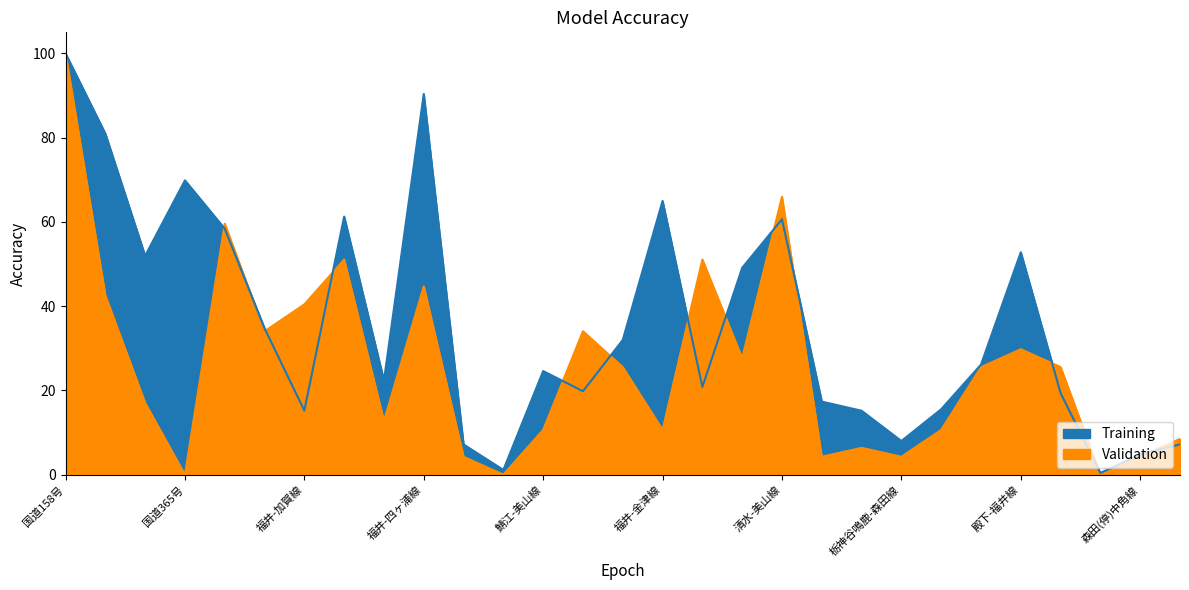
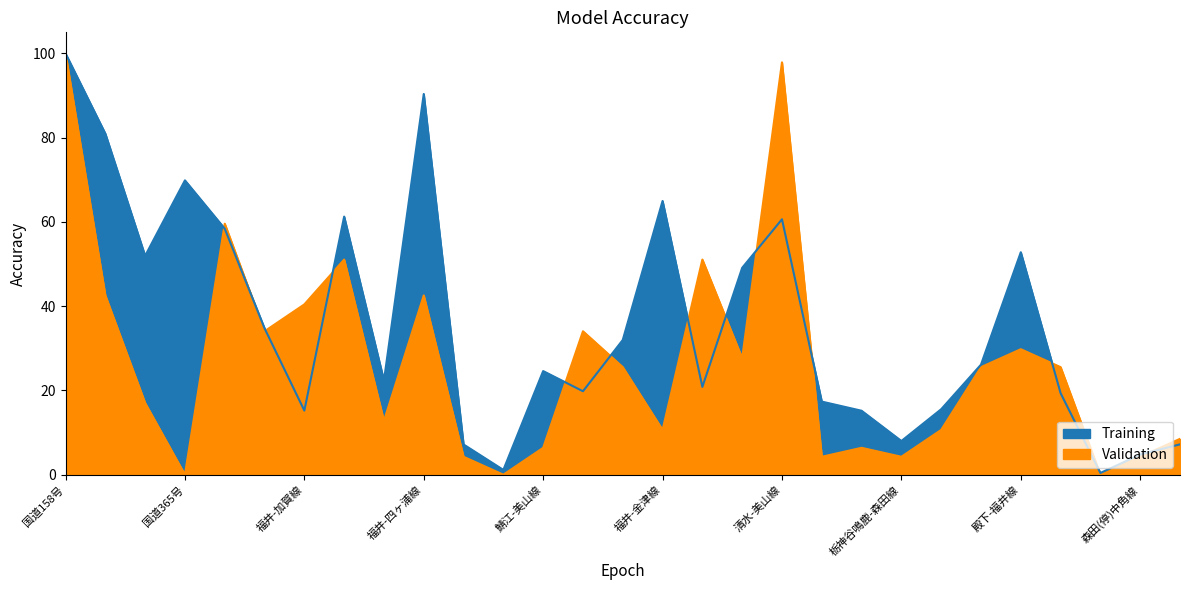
Validation, 福井-四ヶ浦線: 45 -> 43
Validation, 鯖江-美山線: 11 -> 6
Validation, 清水-美山線: 66 -> 98
